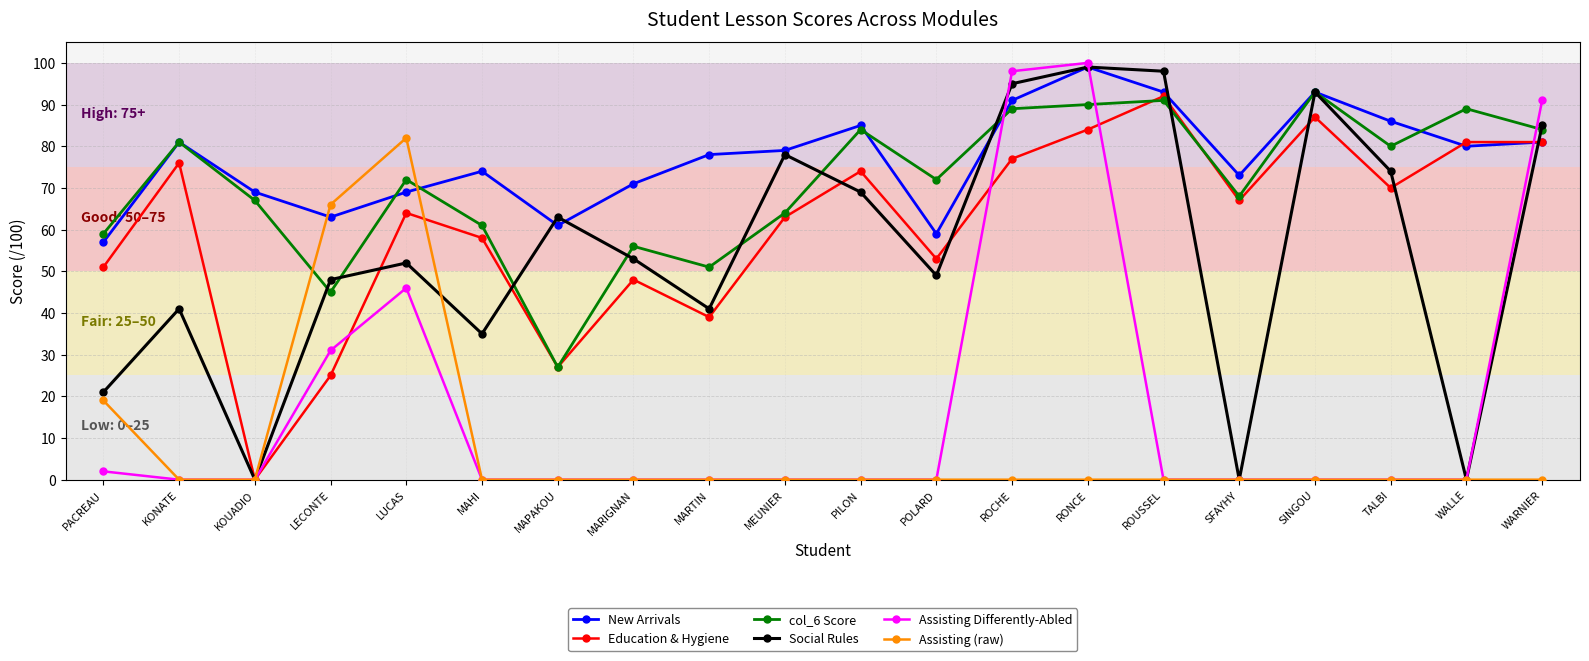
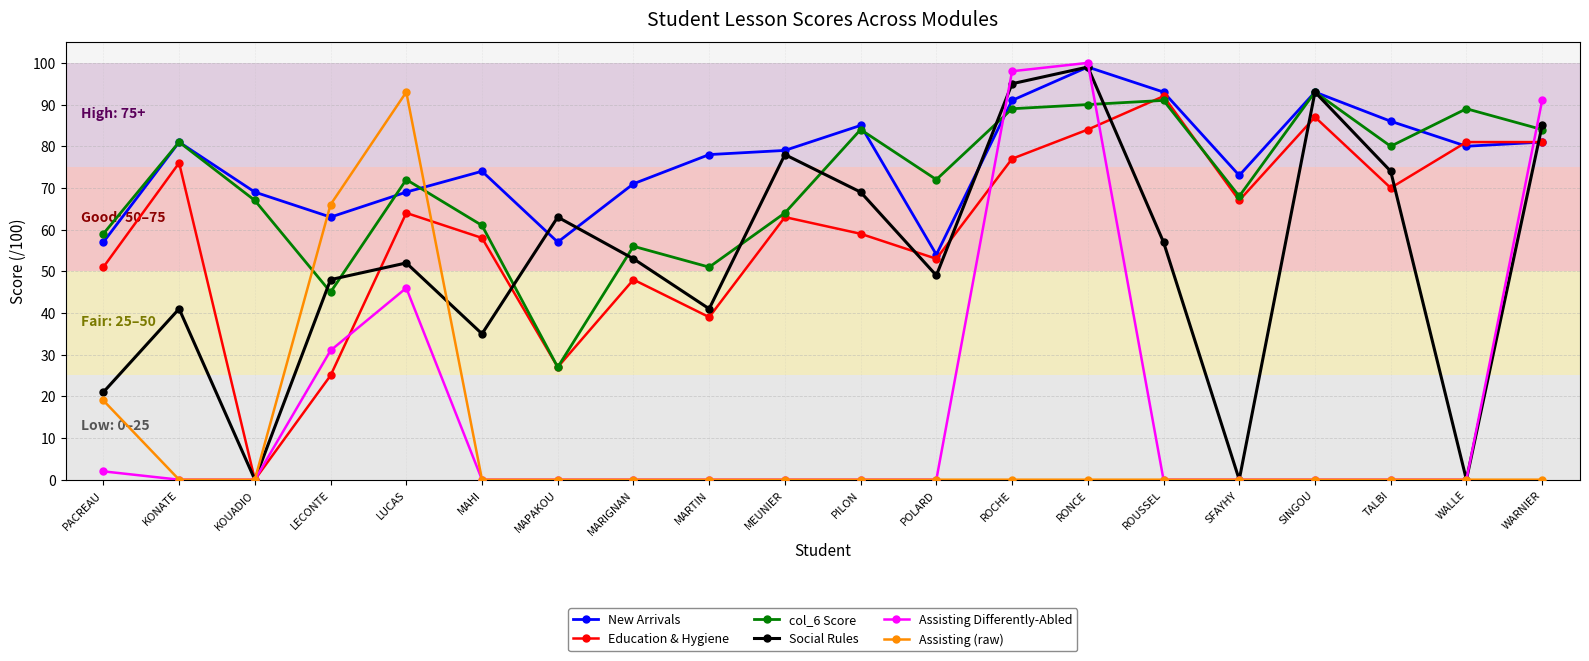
Assisting (raw), LUCAS: 82 -> 93
New Arrivals, MAPAKOU: 61 -> 57
Education & Hygiene, PILON: 74 -> 59
New Arrivals, POLARD: 59 -> 54
Social Rules, ROUSSEL: 98 -> 57
